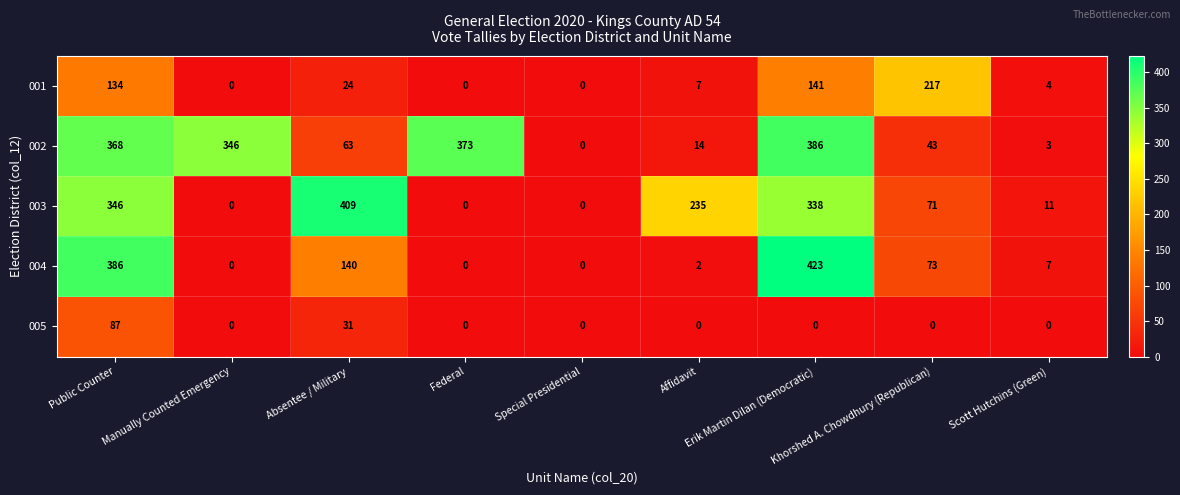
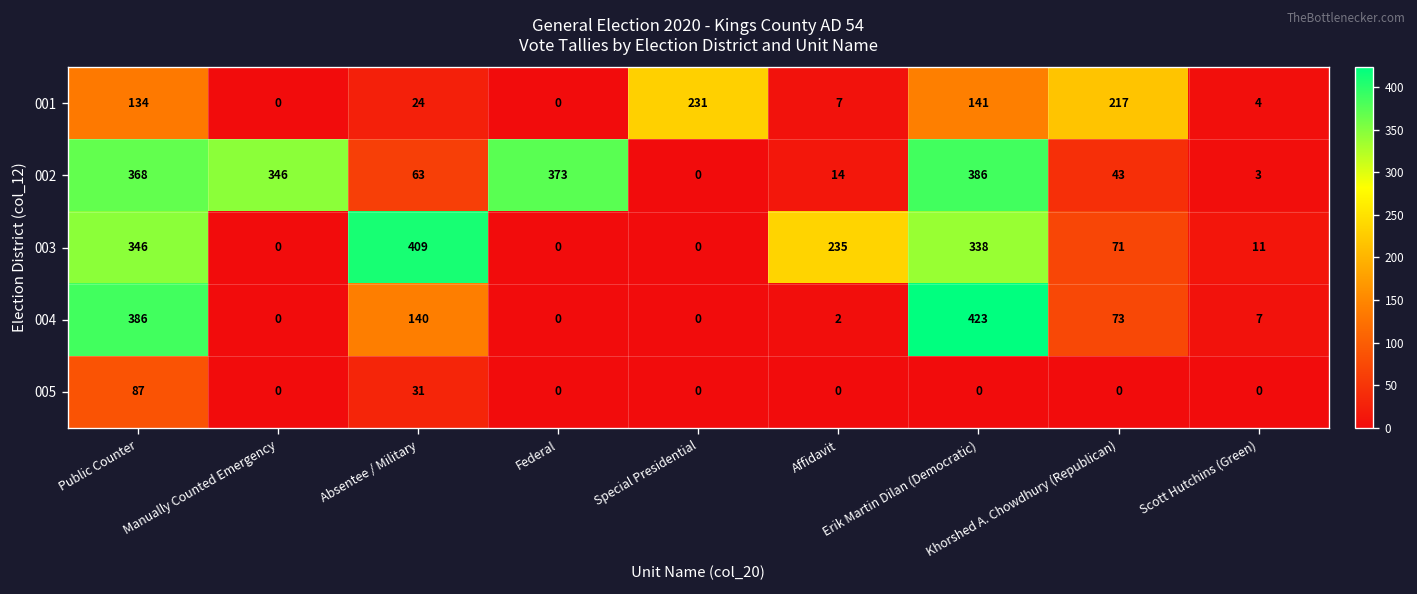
001, Special Presidential: 0 -> 231
